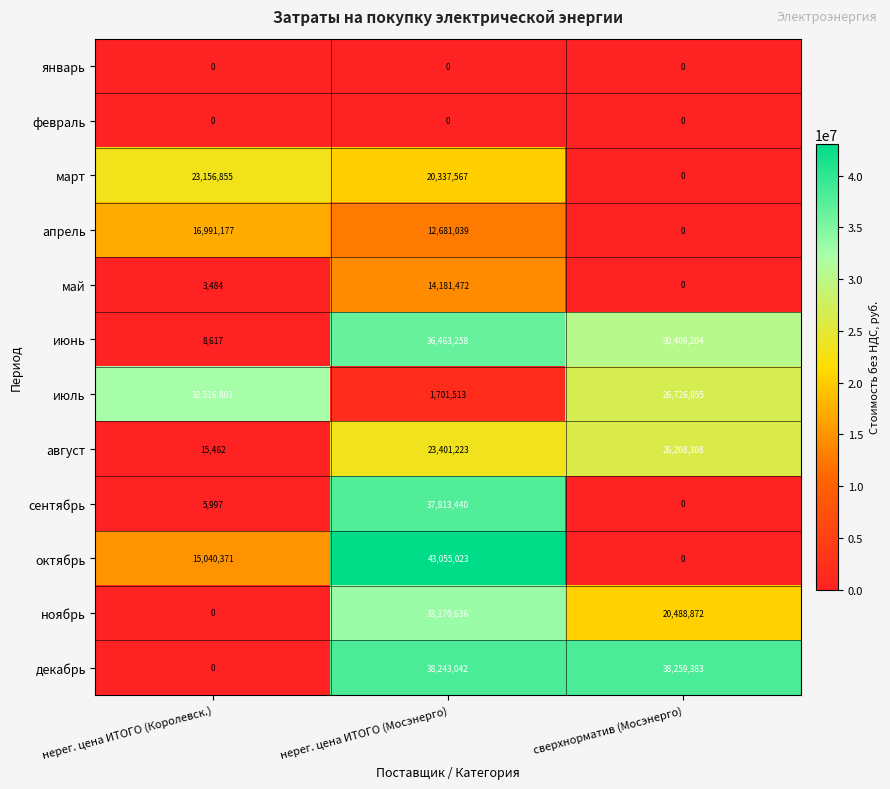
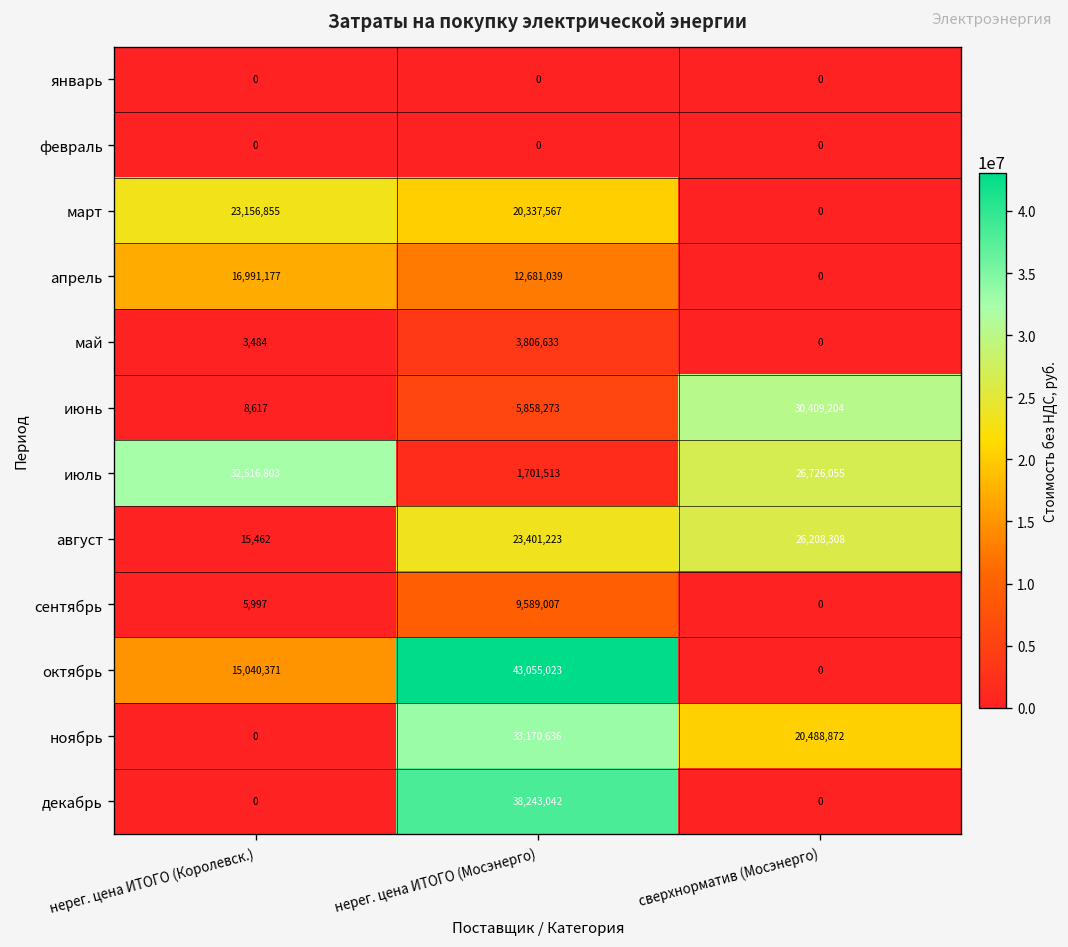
май, нерег. цена ИТОГО (Мосэнерго): 14,181,472 -> 3,806,633
июнь, нерег. цена ИТОГО (Мосэнерго): 36,463,258 -> 5,858,273
сентябрь, нерег. цена ИТОГО (Мосэнерго): 37,813,440 -> 9,589,007
декабрь, сверхнорматив (Мосэнерго): 38,259,383 -> 0
